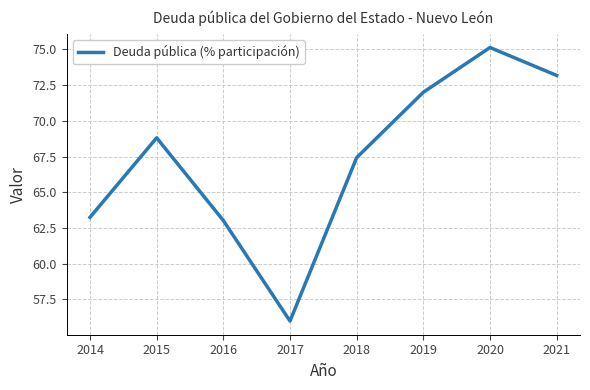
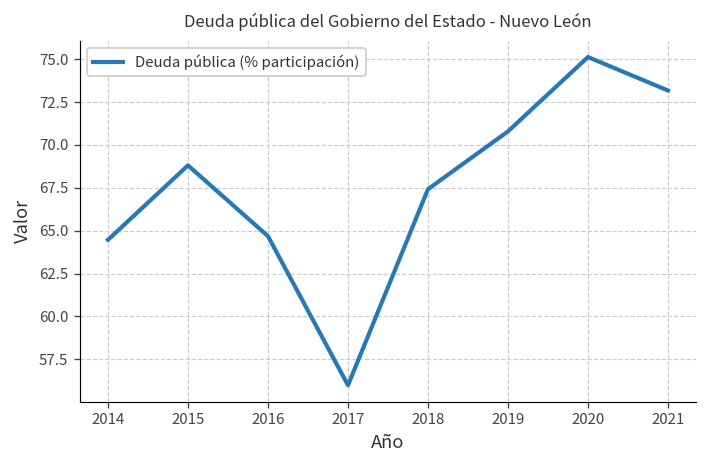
2014: 63.2 -> 64.5
2016: 63.0 -> 64.7
2019: 72.0 -> 70.8
